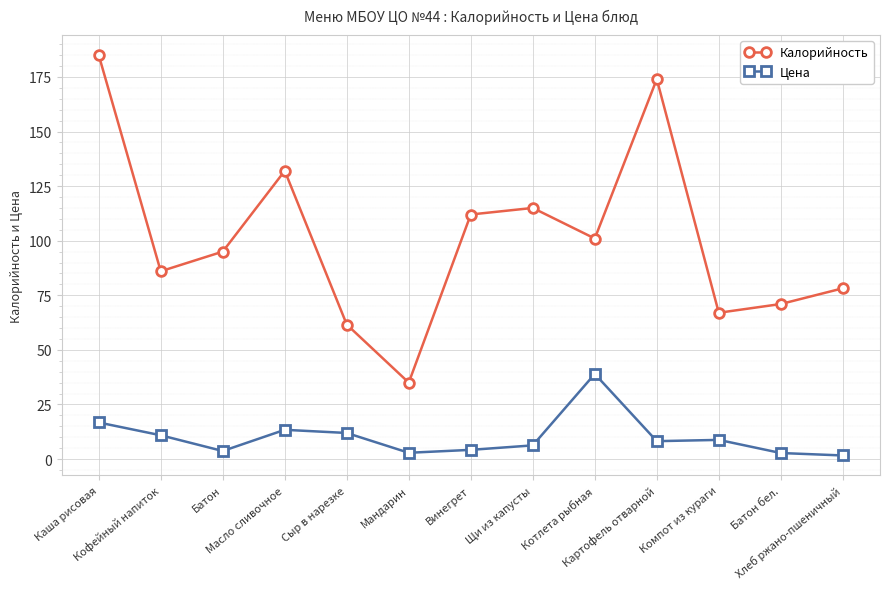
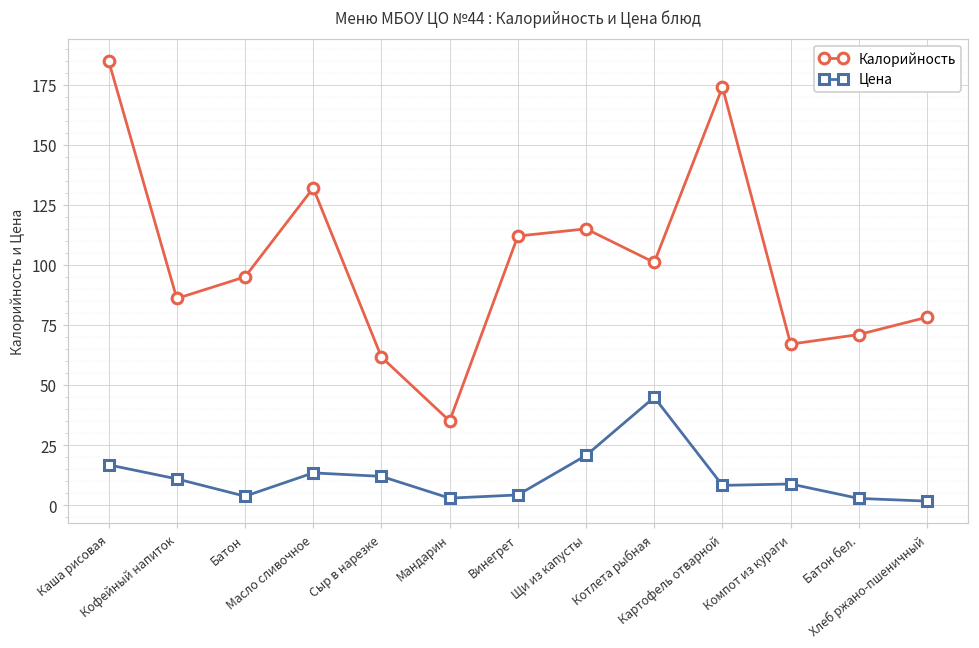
Цена, Щи из капусты: 6 -> 21
Цена, Котлета рыбная: 39 -> 45
